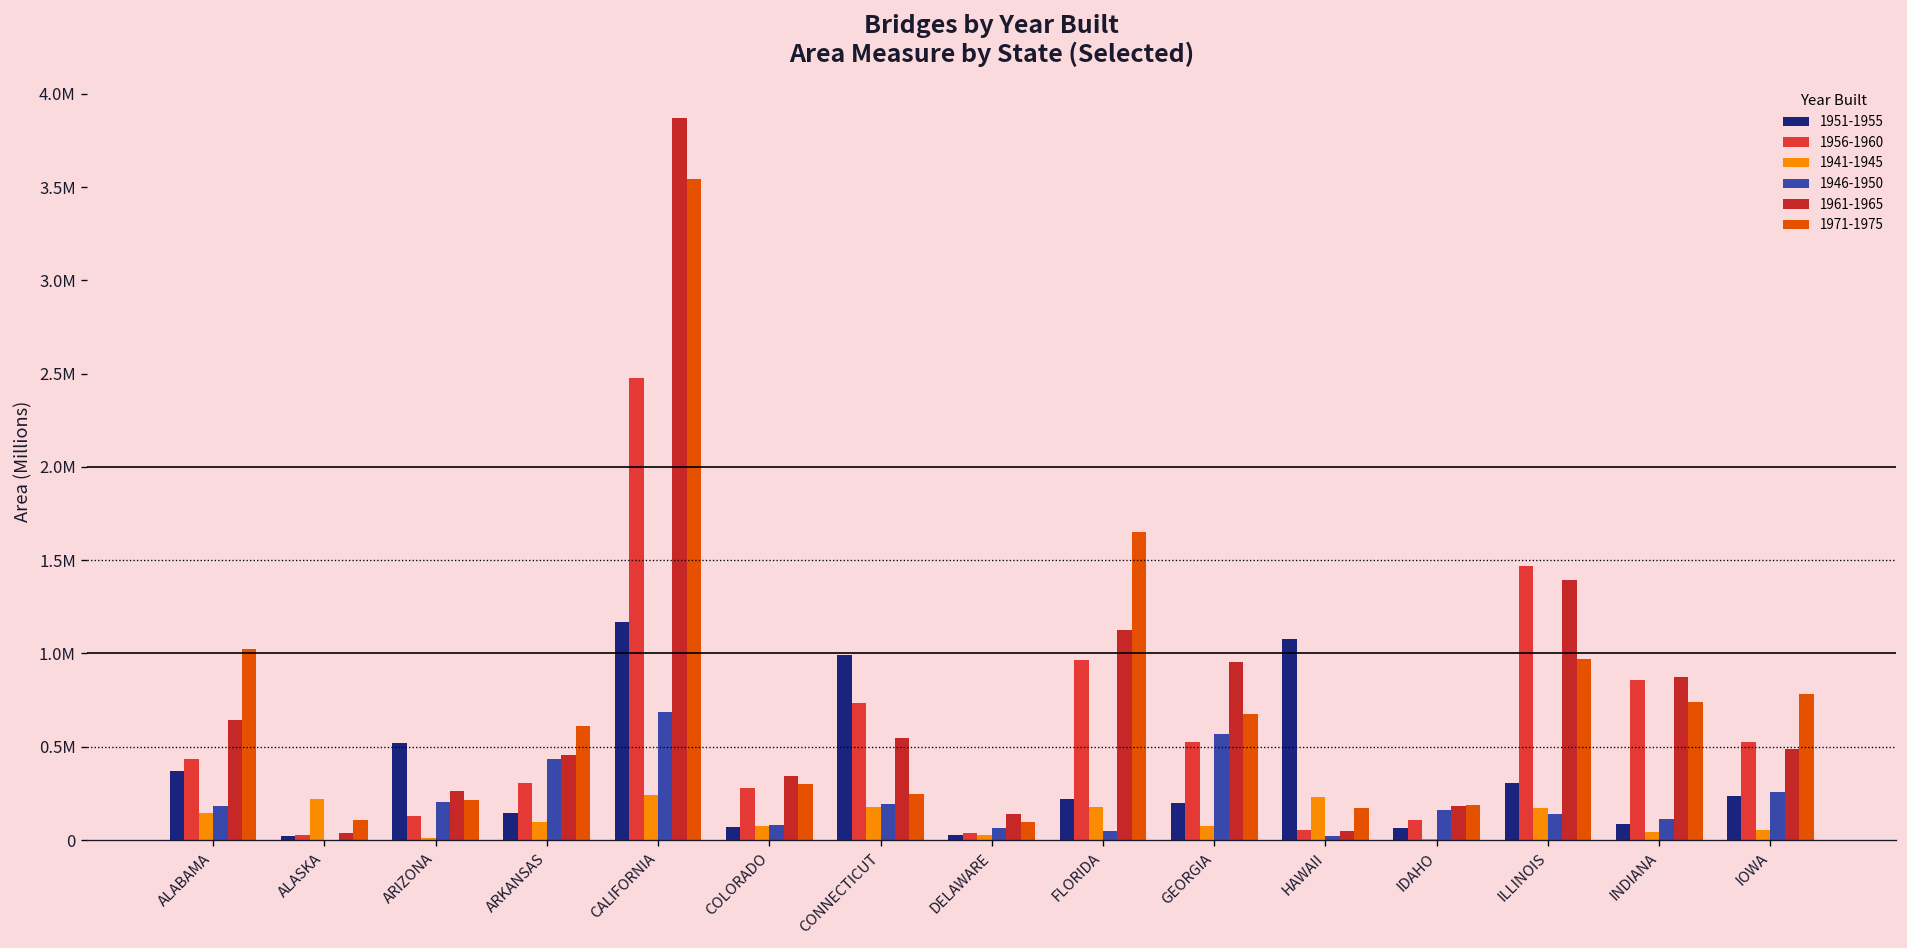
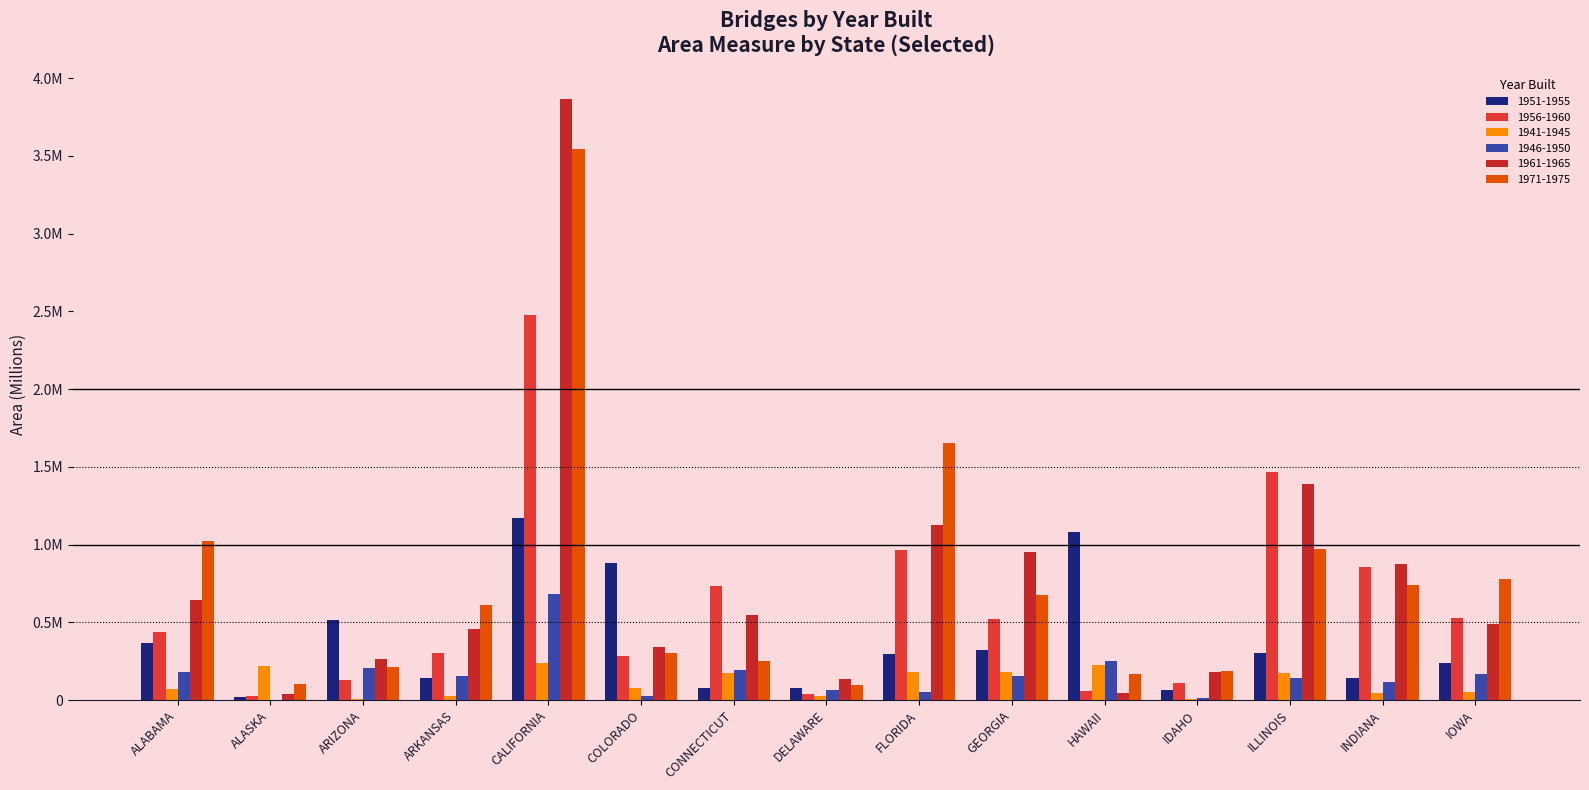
1941-1945, ALABAMA: 150000 -> 70000
1941-1945, ARKANSAS: 100000 -> 20000
1946-1950, ARKANSAS: 430000 -> 160000
1951-1955, COLORADO: 70000 -> 880000
1946-1950, COLORADO: 80000 -> 30000
1951-1955, CONNECTICUT: 990000 -> 80000
1951-1955, DELAWARE: 30000 -> 80000
1951-1955, FLORIDA: 220000 -> 290000
1951-1955, GEORGIA: 200000 -> 320000
1941-1945, GEORGIA: 70000 -> 180000
1946-1950, GEORGIA: 570000 -> 150000
1946-1950, HAWAII: 20000 -> 250000
1946-1950, IDAHO: 160000 -> 20000
1951-1955, INDIANA: 80000 -> 140000
1946-1950, IOWA: 260000 -> 170000
